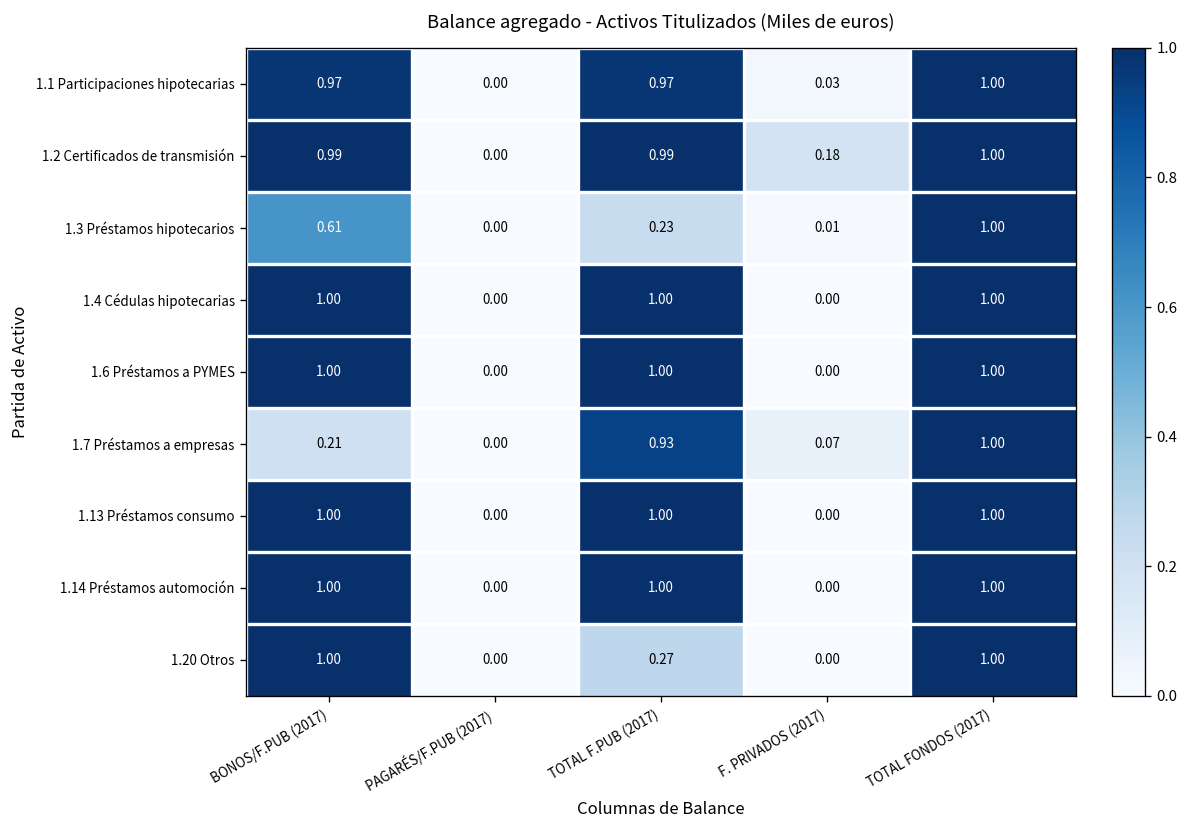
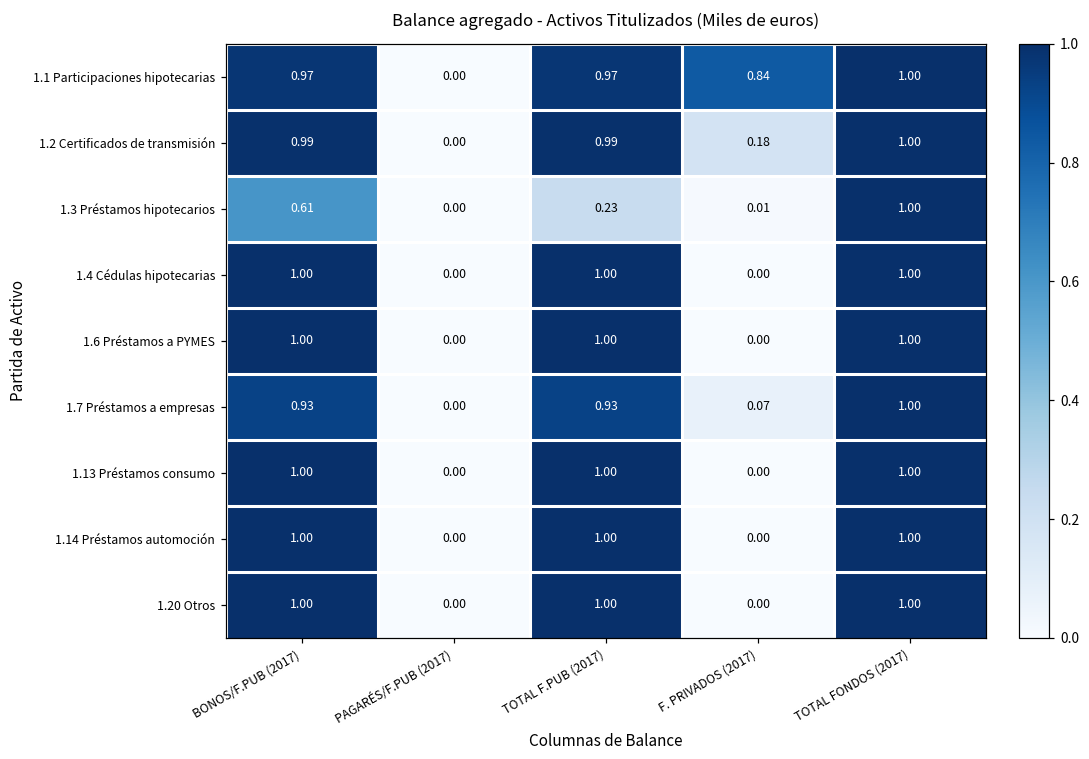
1.1 Participaciones hipotecarias, F. PRIVADOS (2017): 0.03 -> 0.84
1.7 Préstamos a empresas, BONOS/F.PUB (2017): 0.21 -> 0.93
1.20 Otros, TOTAL F.PUB (2017): 0.27 -> 1.00
